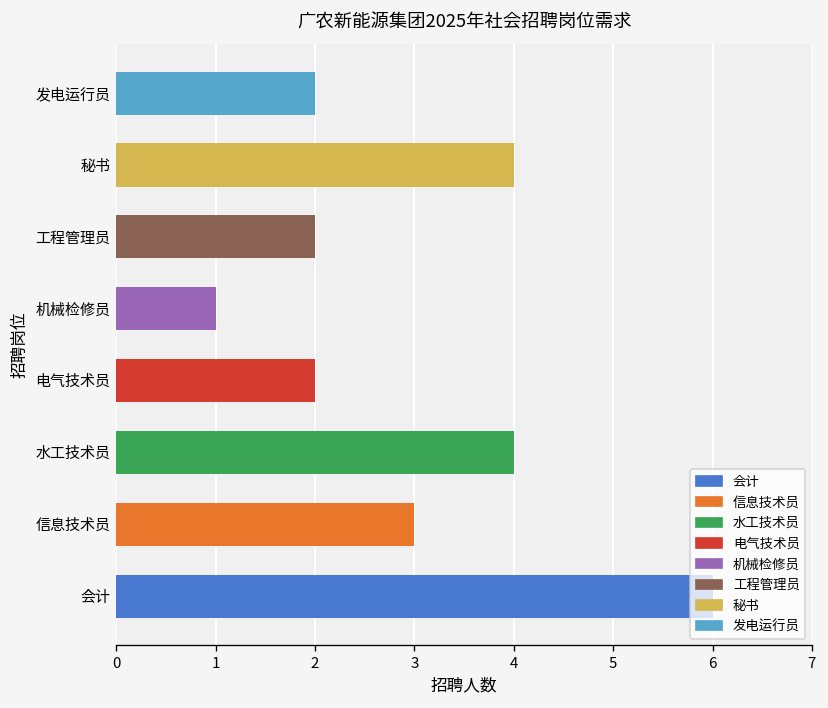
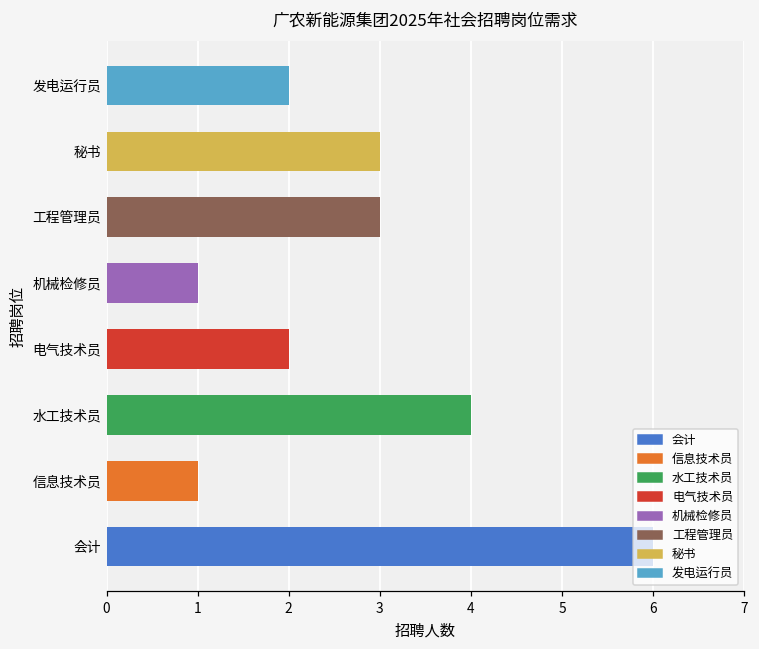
秘书: 4 -> 3
工程管理员: 2 -> 3
信息技术员: 3 -> 1
